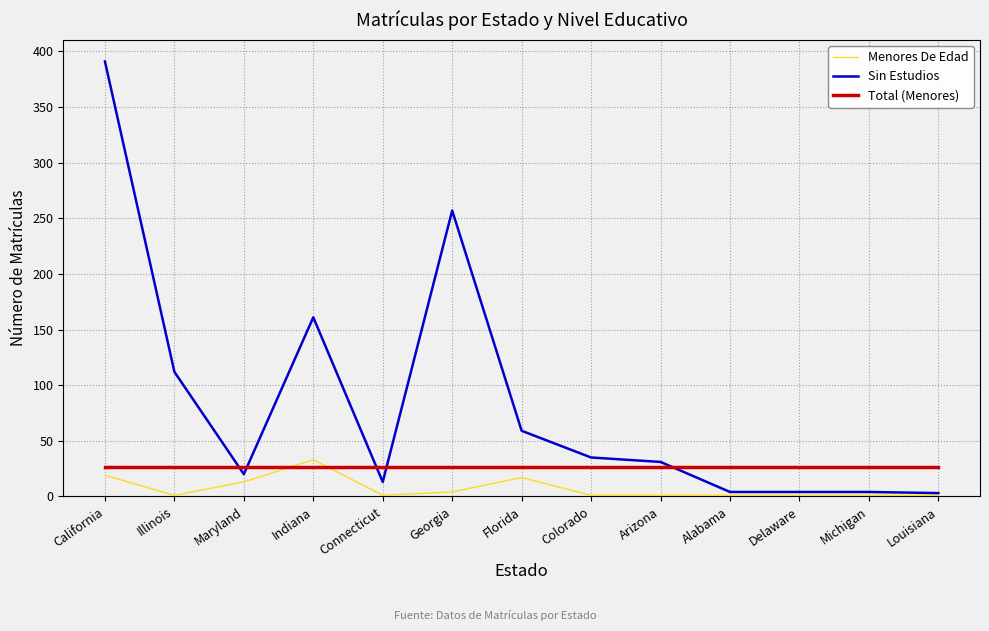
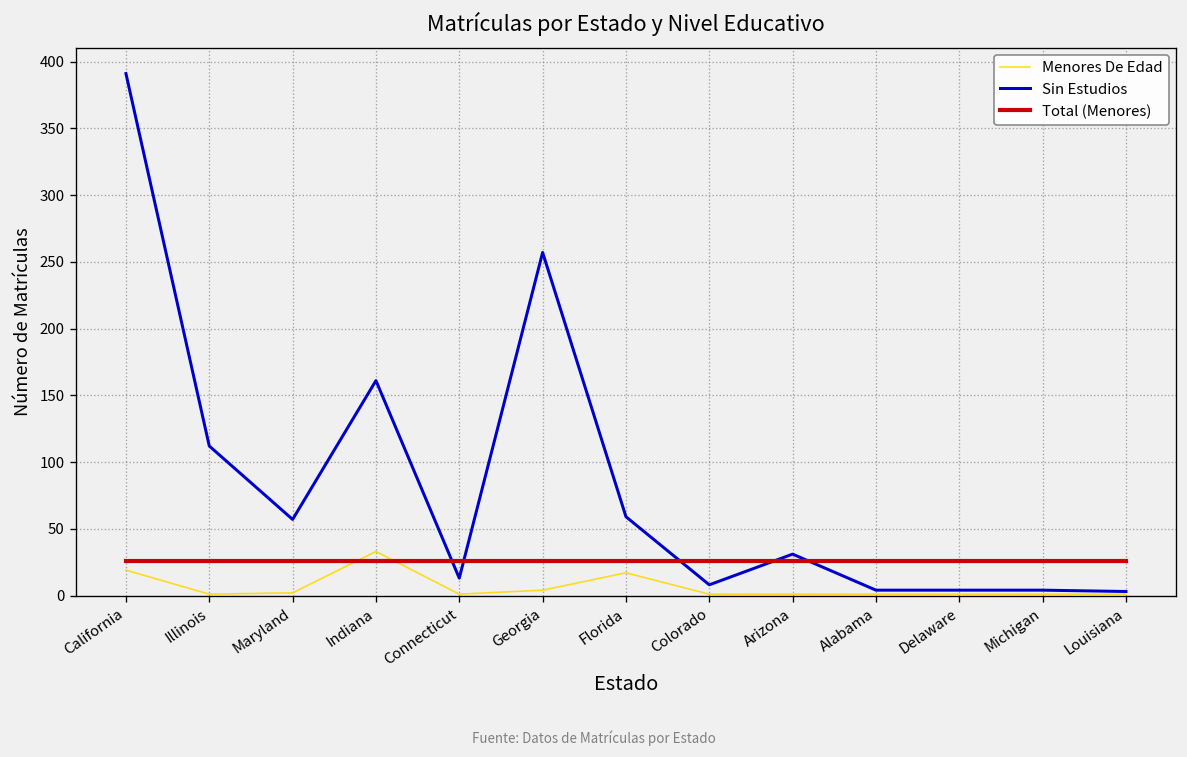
Menores De Edad, Maryland: 13 -> 2
Sin Estudios, Maryland: 20 -> 57
Sin Estudios, Colorado: 35 -> 8
